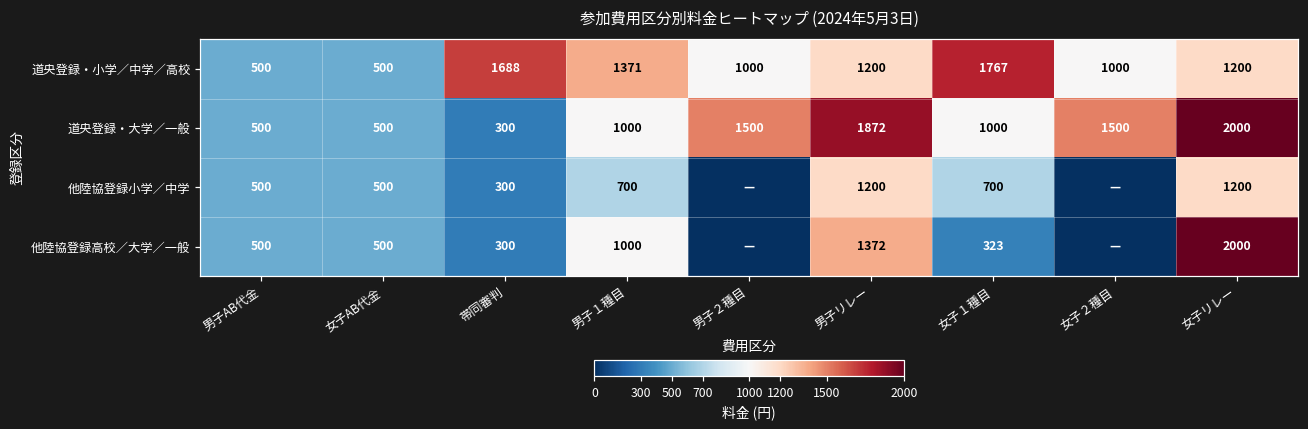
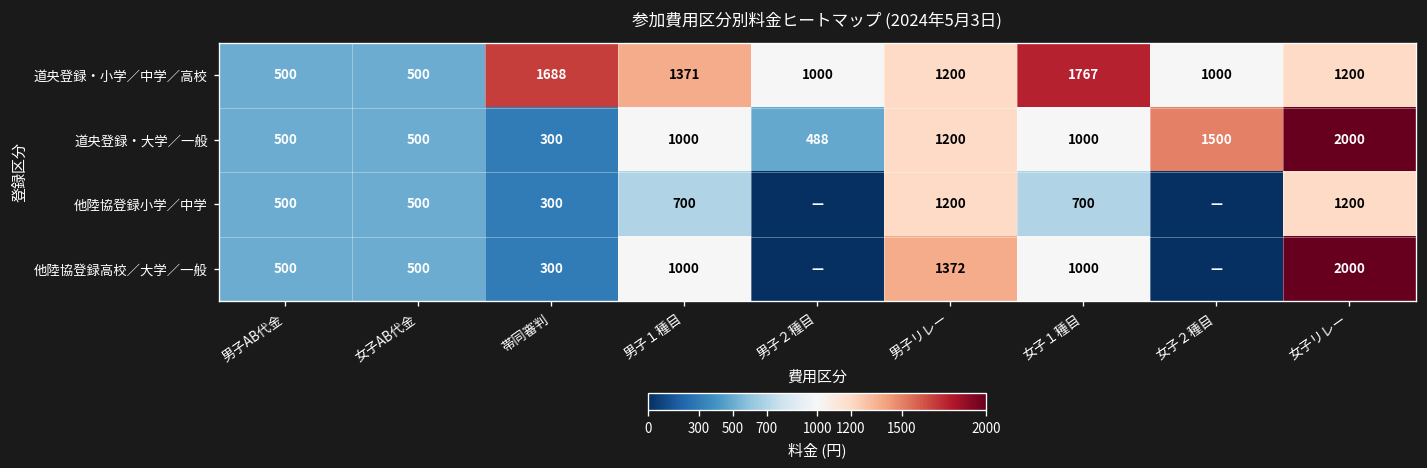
道央登録・大学／一般, 男子２種目: 1500 -> 488
道央登録・大学／一般, 男子リレー: 1872 -> 1200
他陸協登録高校／大学／一般, 女子１種目: 323 -> 1000
